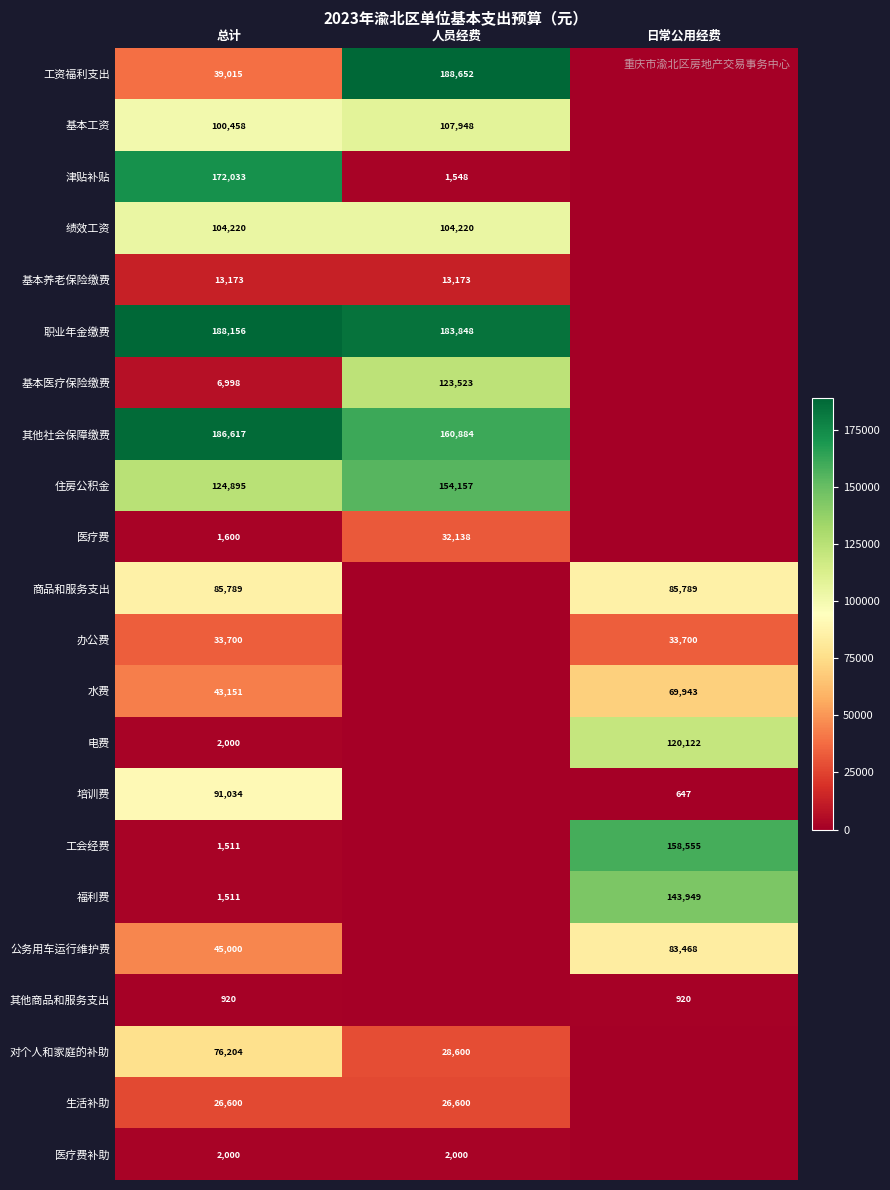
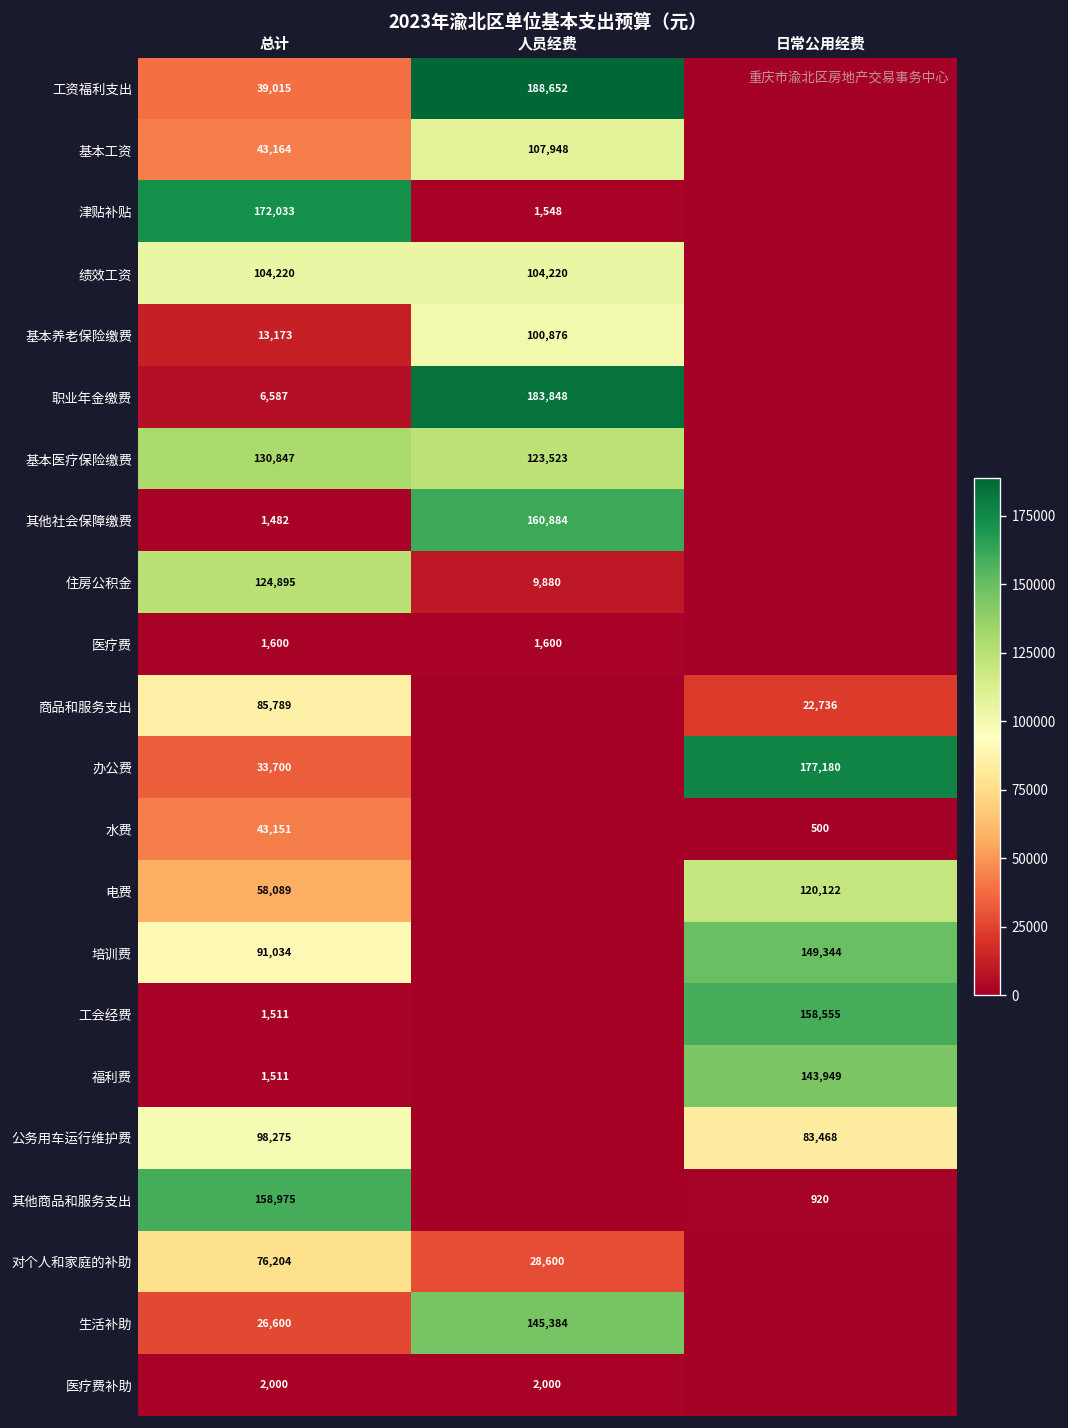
基本工资, 总计: 100,458 -> 43,164
基本养老保险缴费, 人员经费: 13,173 -> 100,876
职业年金缴费, 总计: 188,156 -> 6,587
基本医疗保险缴费, 总计: 6,998 -> 130,847
其他社会保障缴费, 总计: 186,617 -> 1,482
住房公积金, 人员经费: 154,157 -> 9,880
医疗费, 人员经费: 32,138 -> 1,600
商品和服务支出, 日常公用经费: 85,789 -> 22,736
办公费, 日常公用经费: 33,700 -> 177,180
水费, 日常公用经费: 69,943 -> 500
电费, 总计: 2,000 -> 58,089
培训费, 日常公用经费: 647 -> 149,344
公务用车运行维护费, 总计: 45,000 -> 98,275
其他商品和服务支出, 总计: 920 -> 158,975
生活补助, 人员经费: 26,600 -> 145,384
